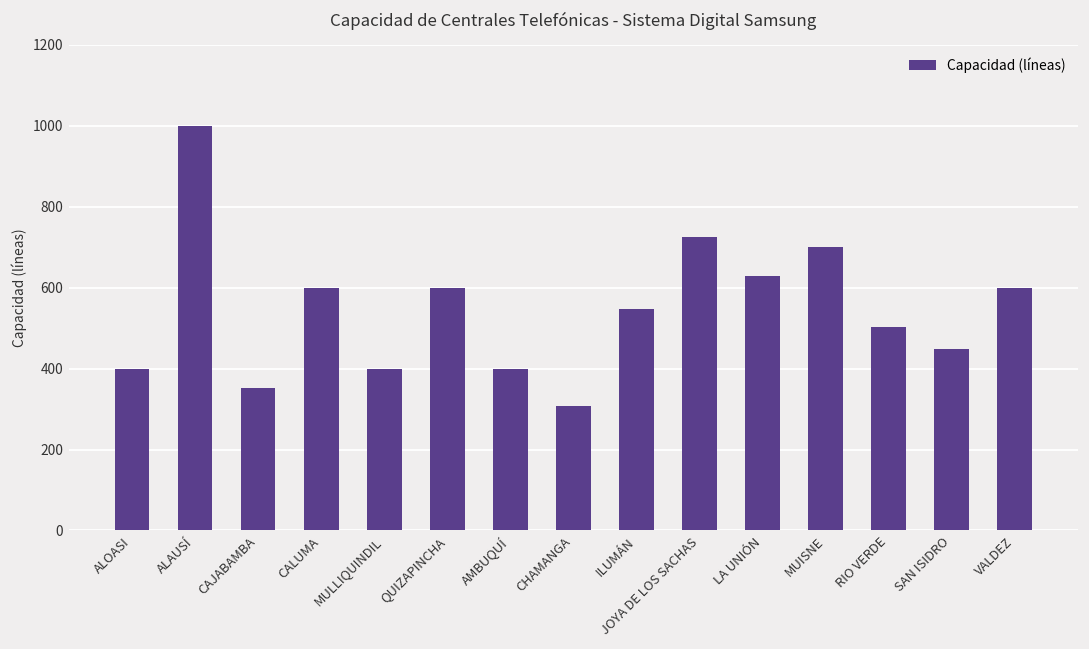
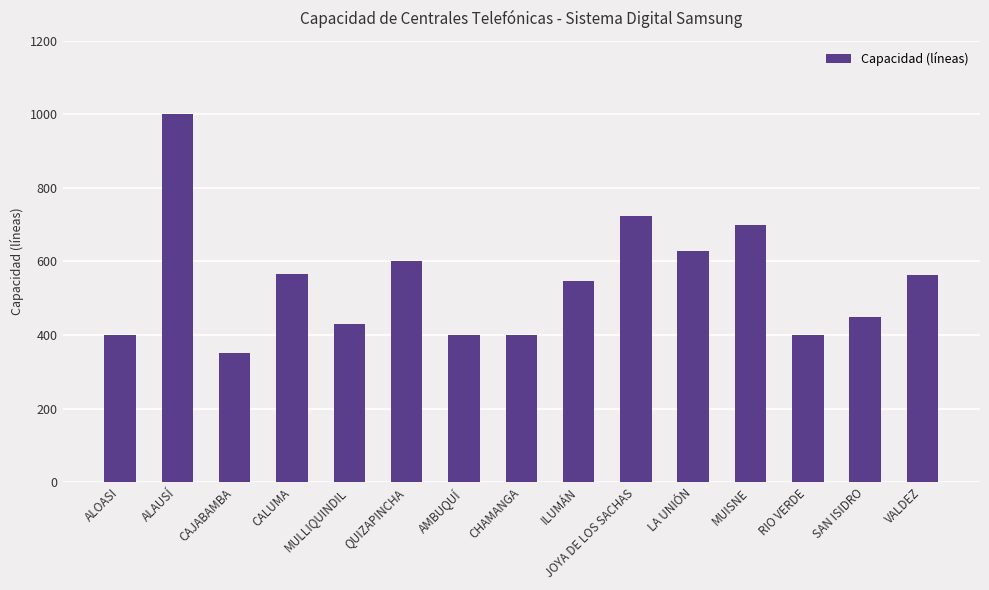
CALUMA: 600 -> 570
MULLIQUINDIL: 400 -> 430
CHAMANGA: 310 -> 400
RIO VERDE: 500 -> 400
VALDEZ: 600 -> 560
